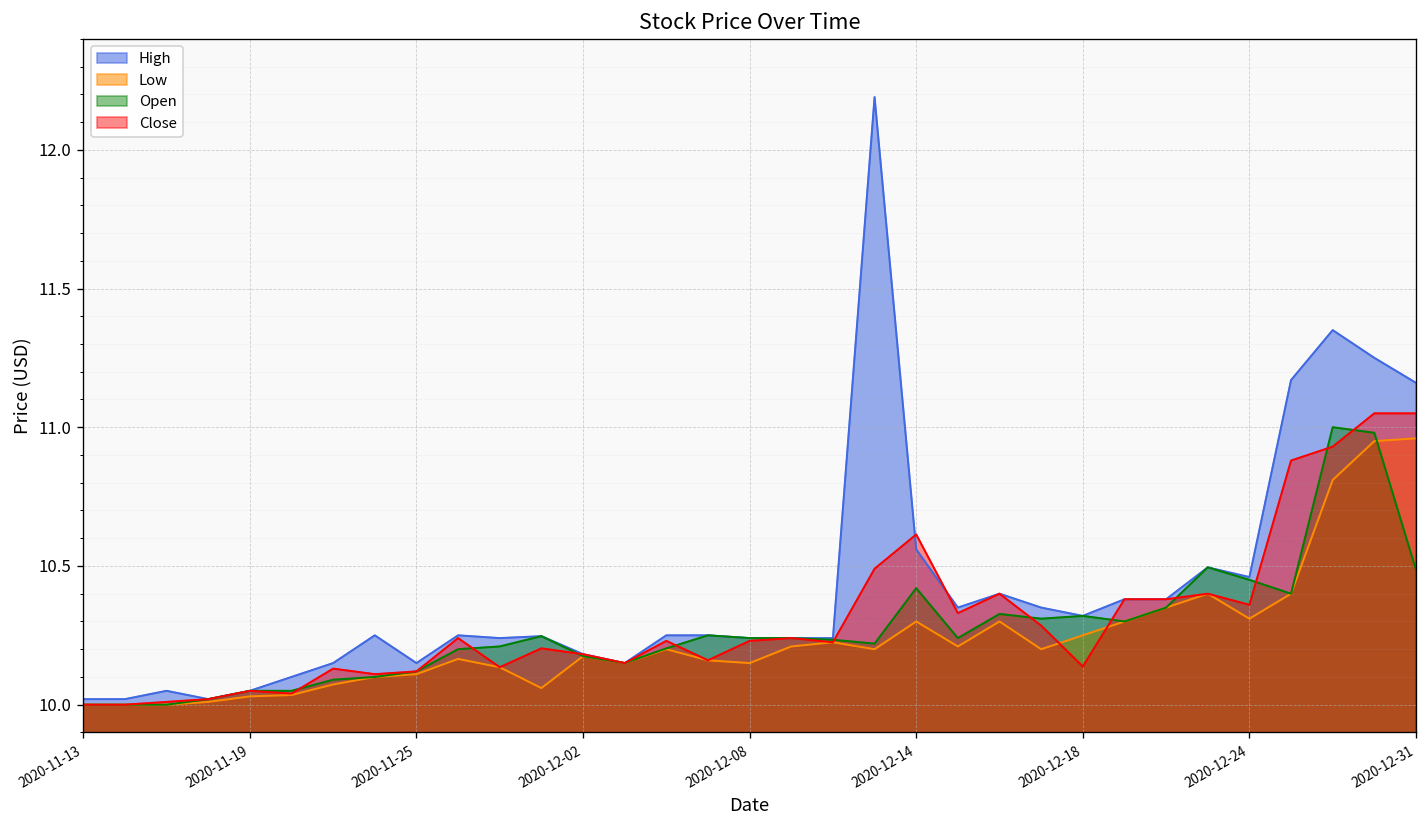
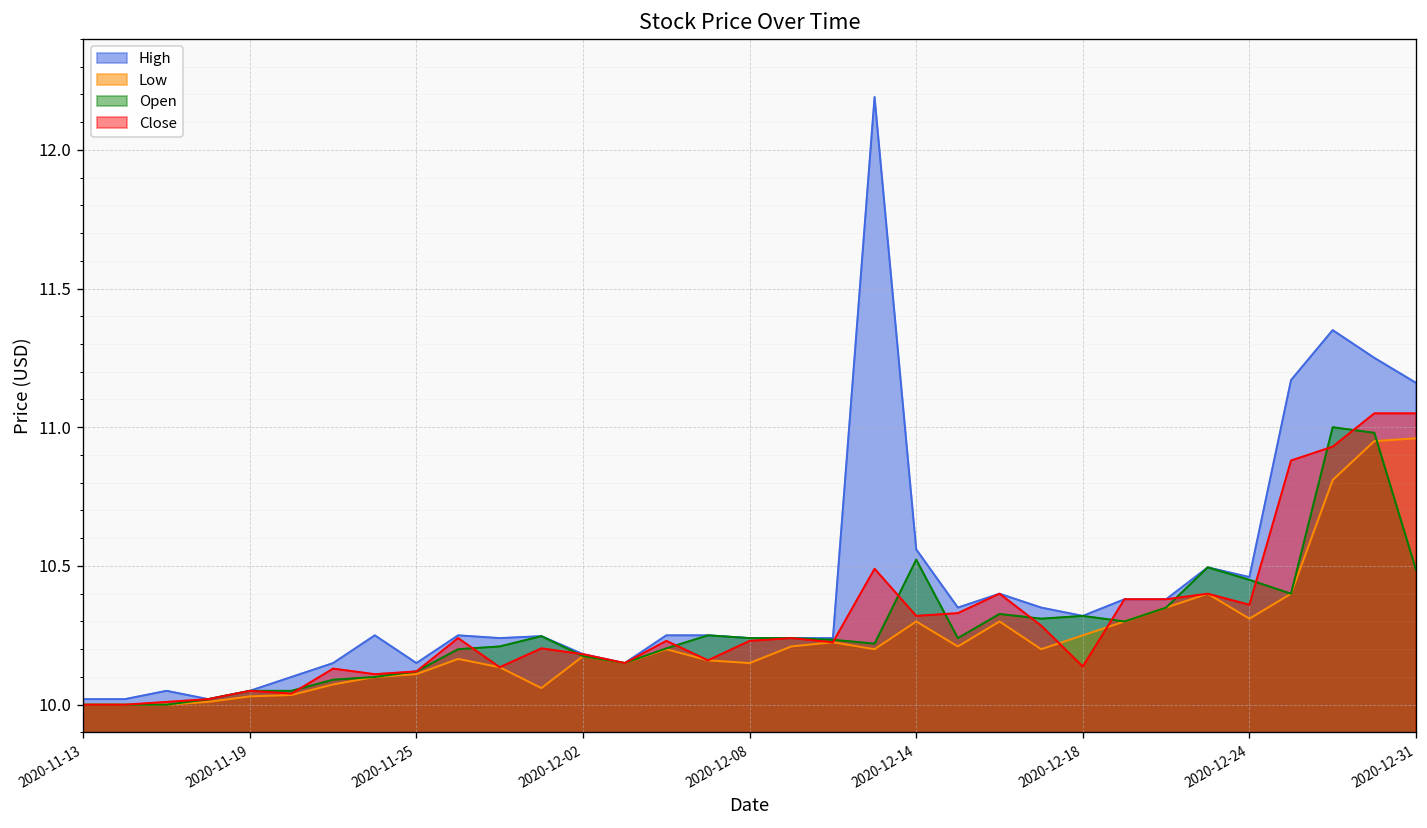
Open, 2020-12-14: 10.42 -> 10.52
Close, 2020-12-14: 10.61 -> 10.32
